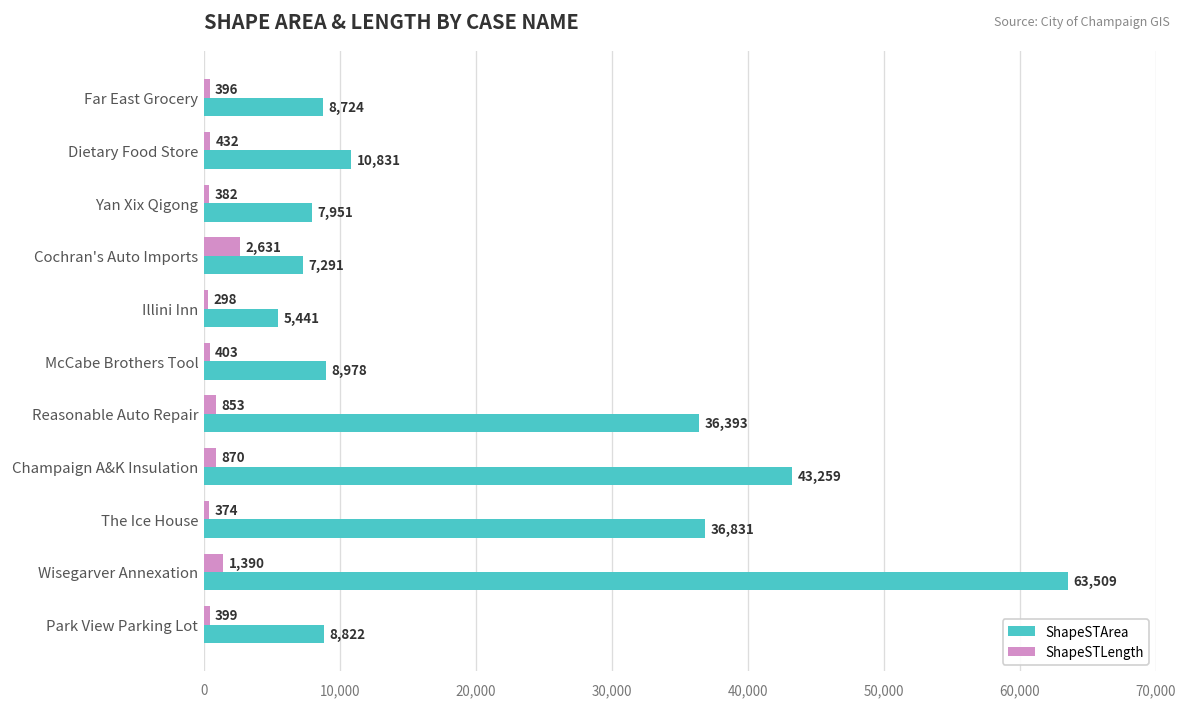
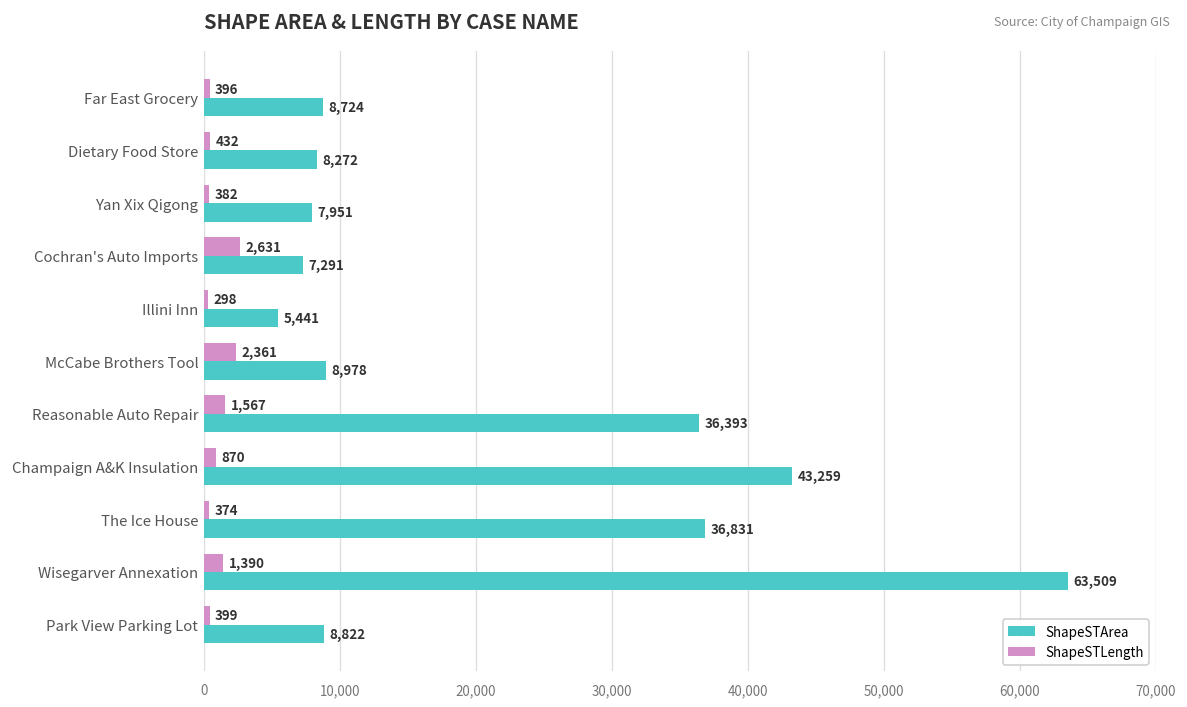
ShapeSTArea, Dietary Food Store: 10,831 -> 8,272
ShapeSTLength, McCabe Brothers Tool: 403 -> 2,361
ShapeSTLength, Reasonable Auto Repair: 853 -> 1,567
